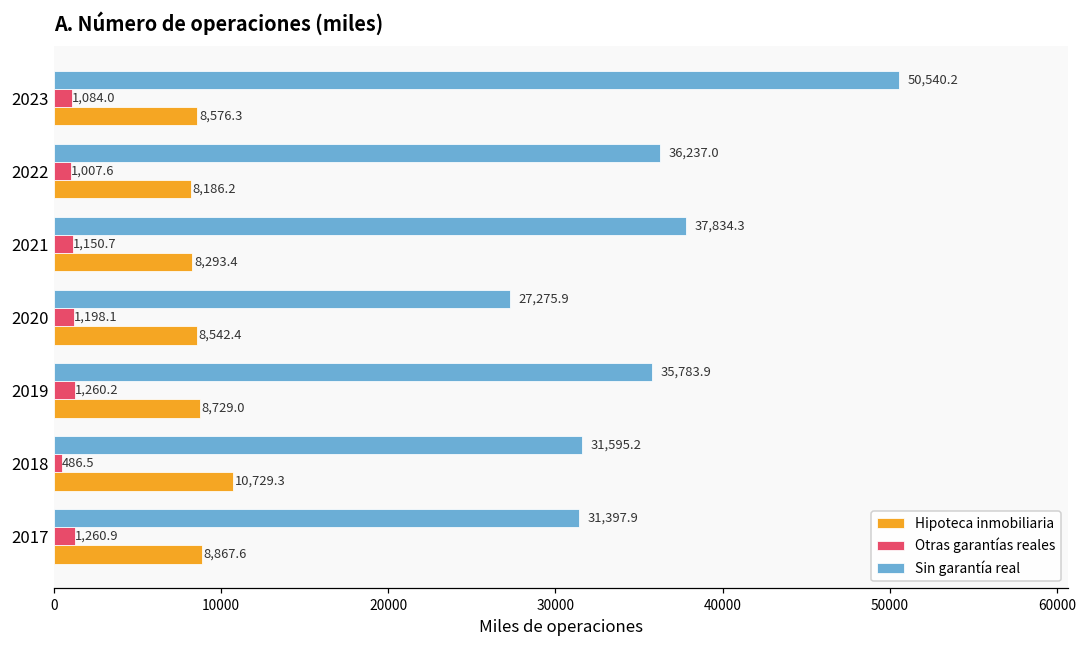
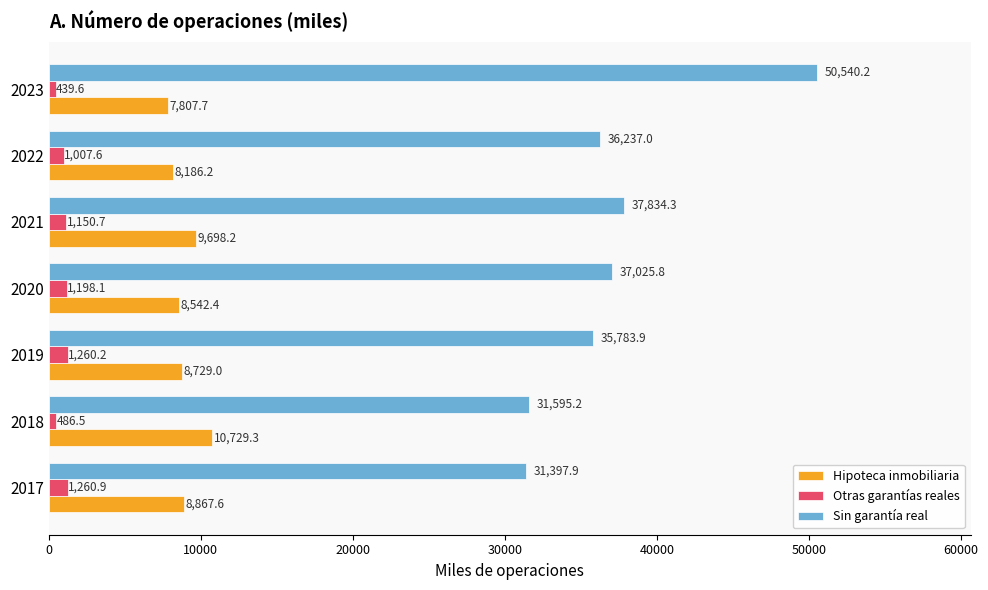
Otras garantías reales, 2023: 1,084.0 -> 439.6
Hipoteca inmobiliaria, 2023: 8,576.3 -> 7,807.7
Hipoteca inmobiliaria, 2021: 8,293.4 -> 9,698.2
Sin garantía real, 2020: 27,275.9 -> 37,025.8
